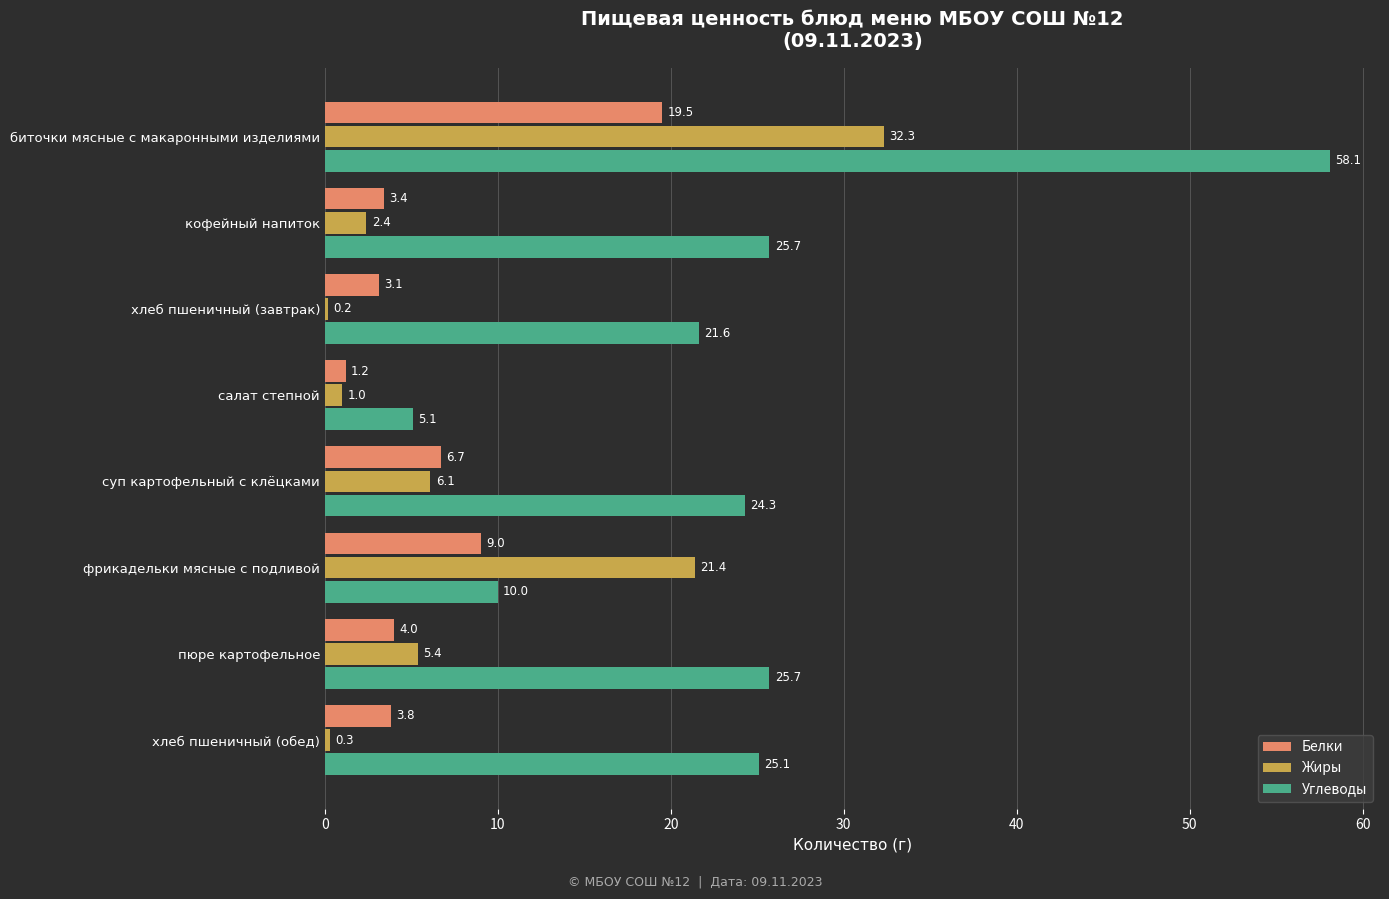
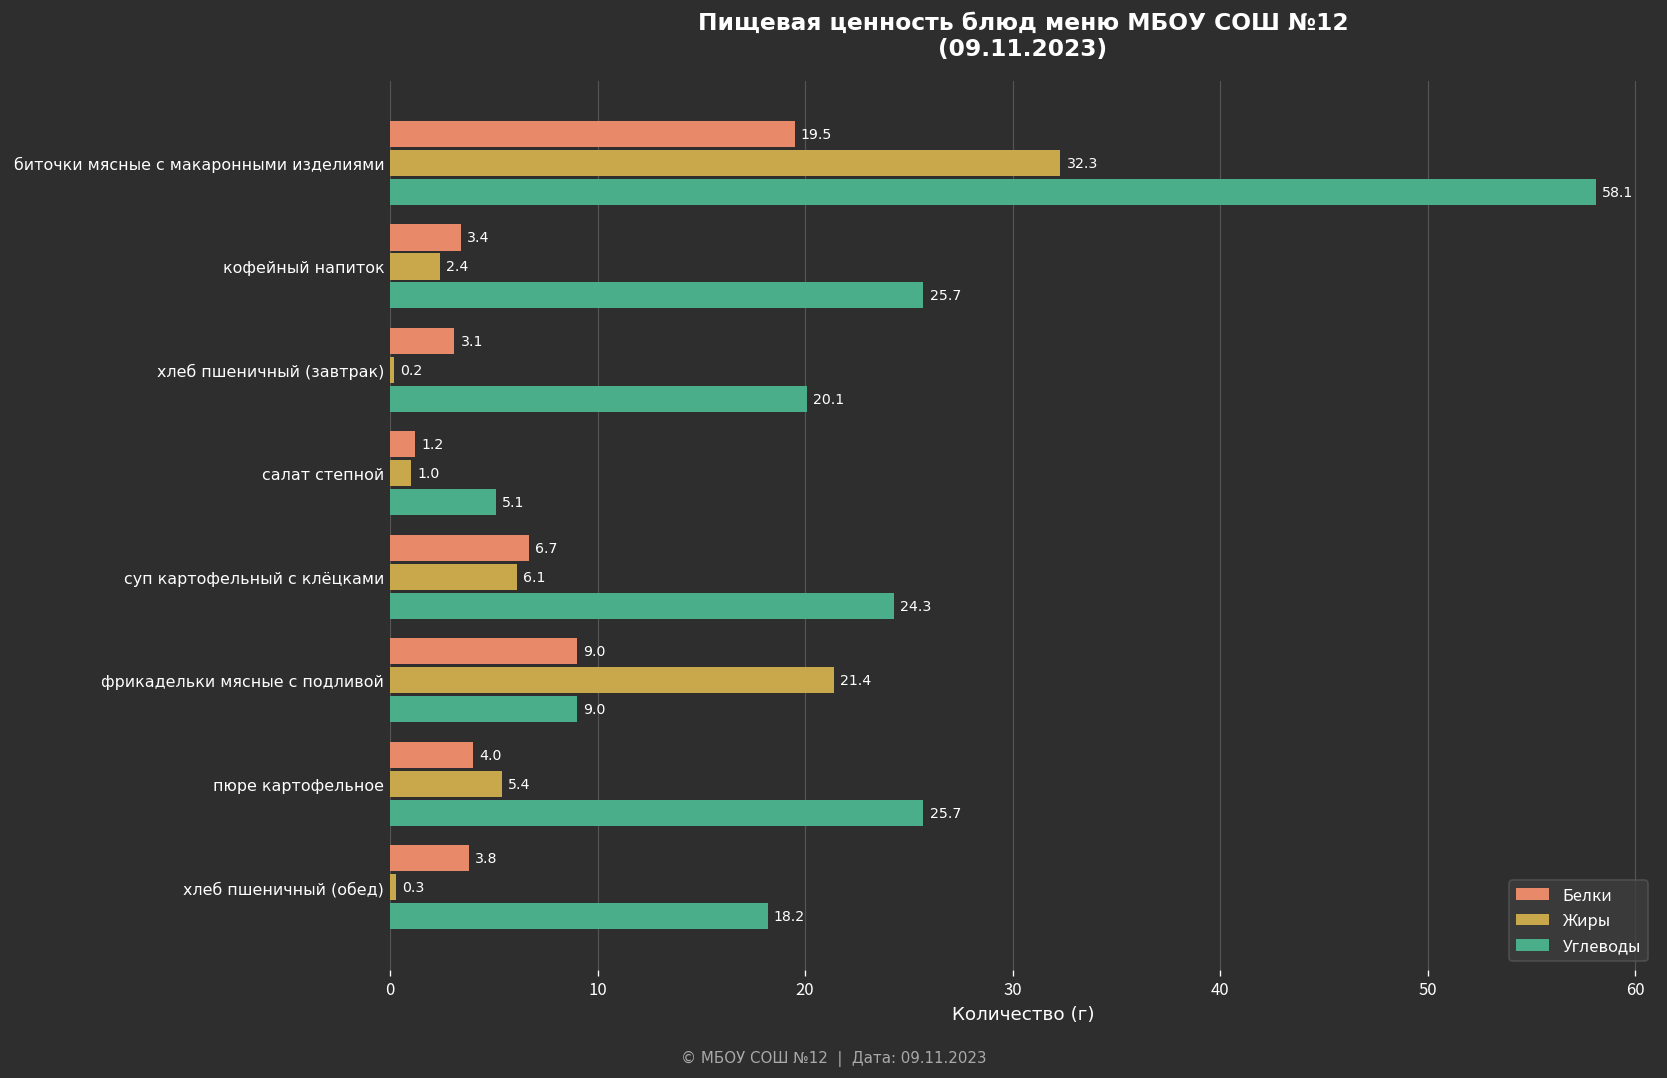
Углеводы, хлеб пшеничный (завтрак): 21.6 -> 20.1
Углеводы, фрикадельки мясные с подливой: 10.0 -> 9.0
Углеводы, хлеб пшеничный (обед): 25.1 -> 18.2
